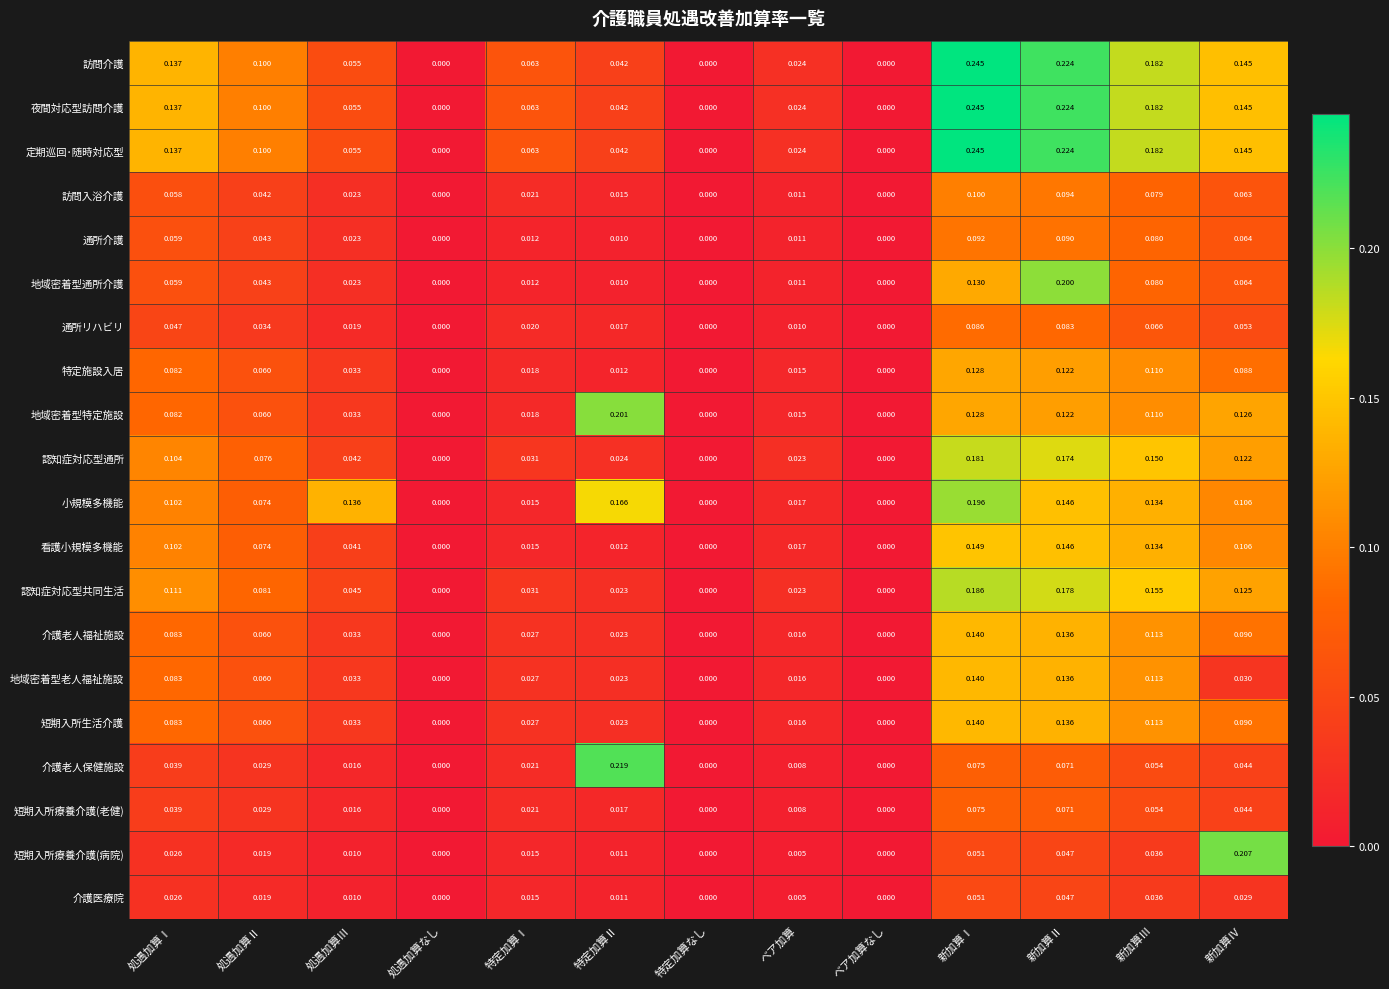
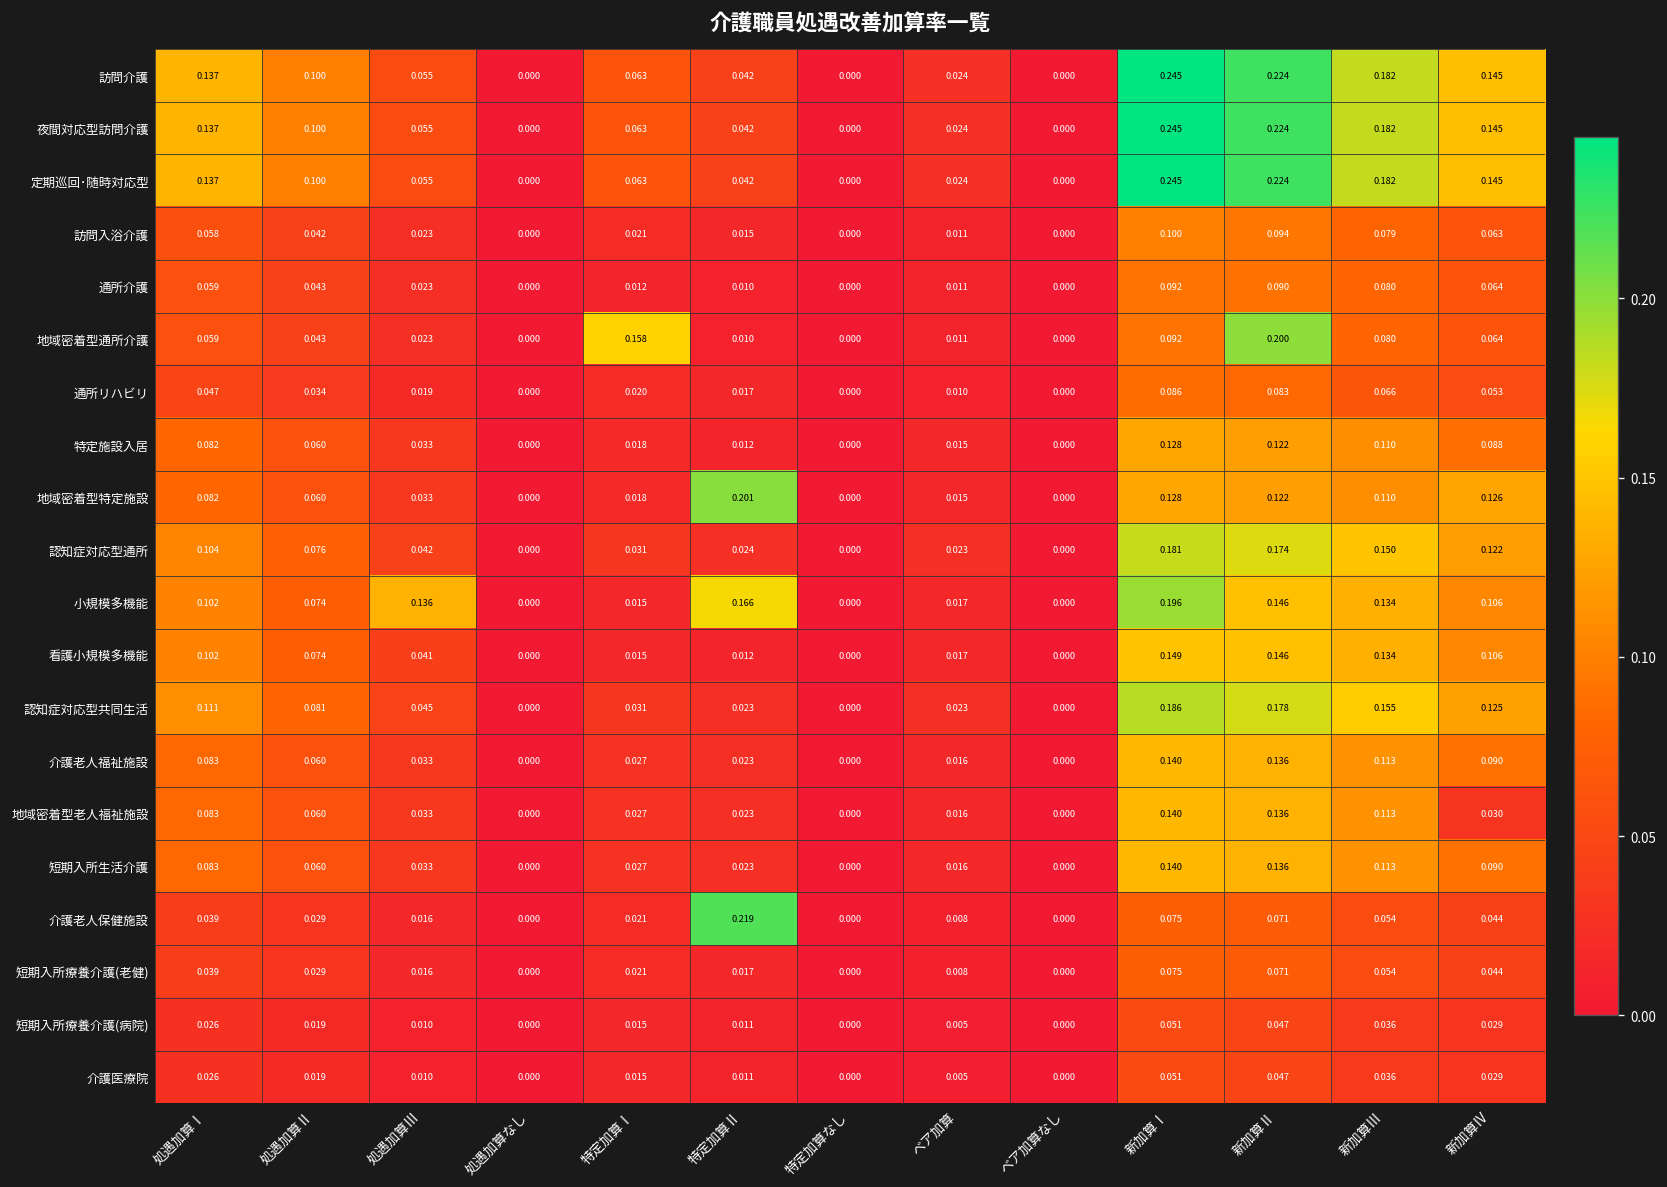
地域密着型通所介護, 特定加算Ⅰ: 0.012 -> 0.158
地域密着型通所介護, 新加算Ⅰ: 0.130 -> 0.092
短期入所療養介護(病院), 新加算Ⅳ: 0.207 -> 0.029
